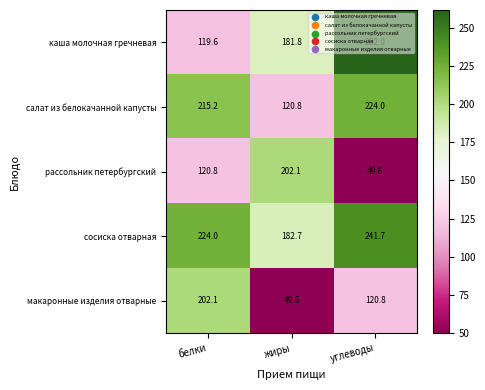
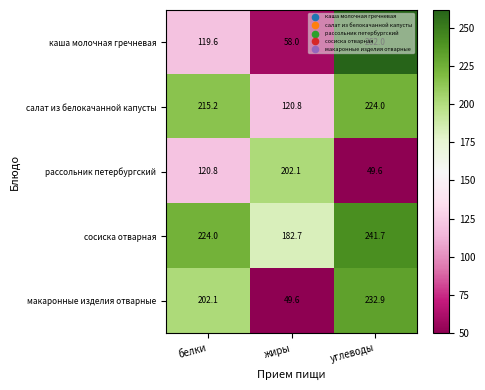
каша молочная гречневая, жиры: 181.8 -> 58.0
макаронные изделия отварные, углеводы: 120.8 -> 232.9
